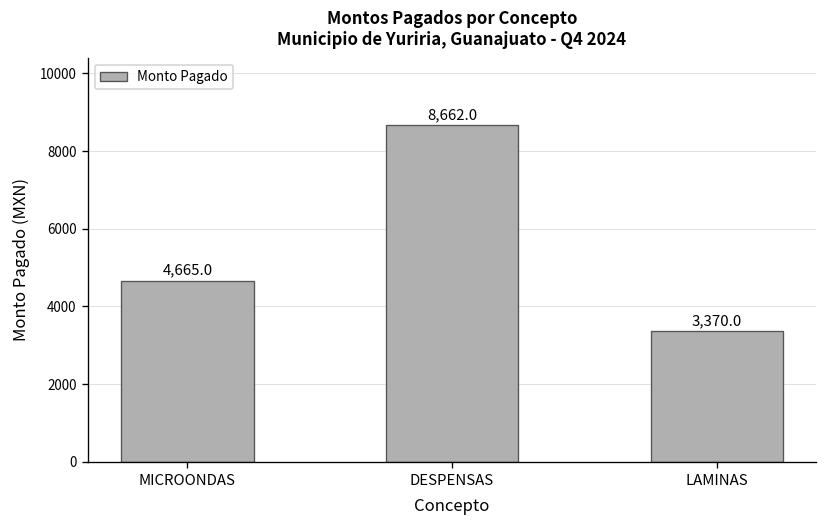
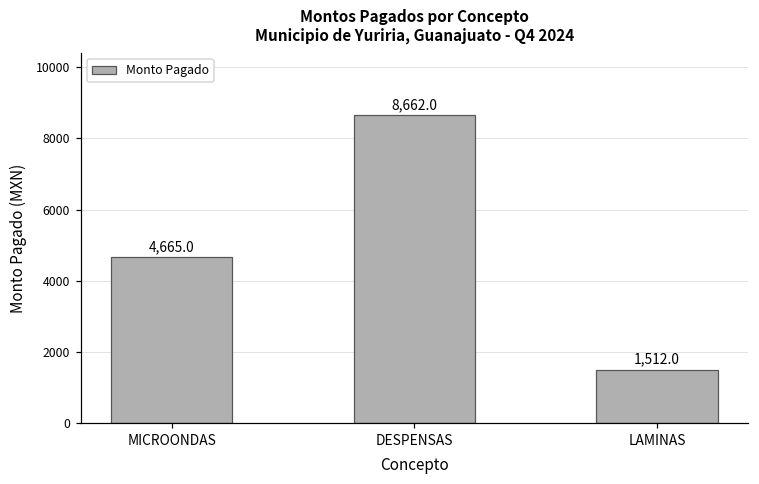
LAMINAS: 3,370.0 -> 1,512.0
